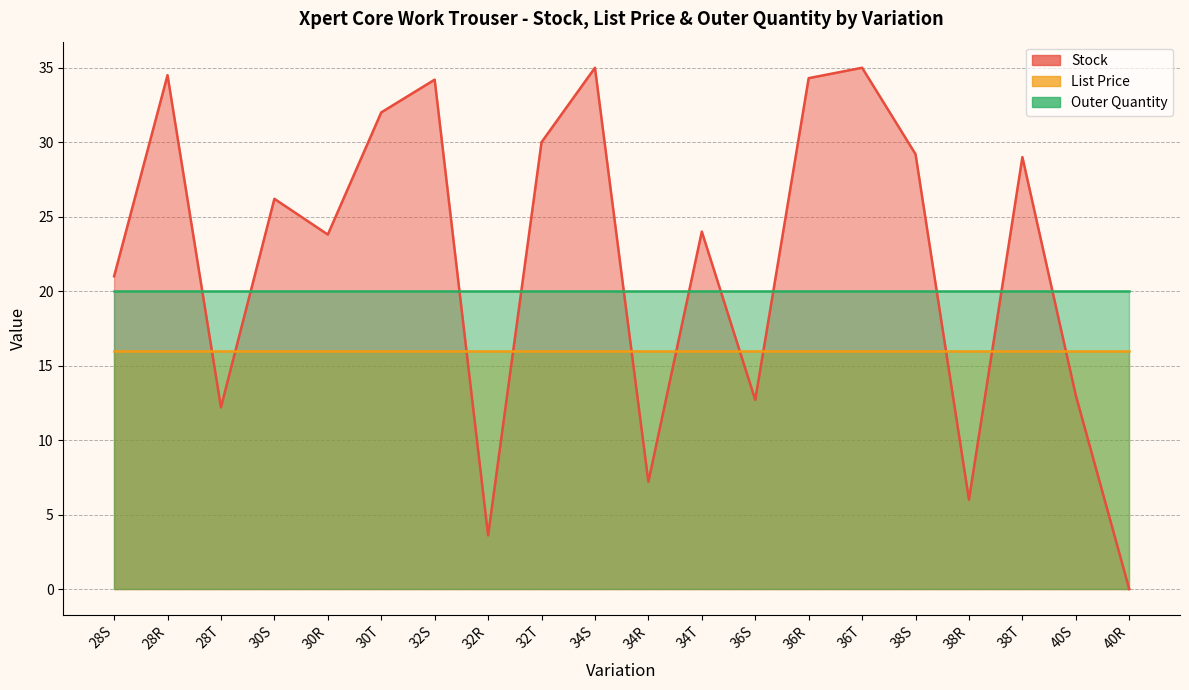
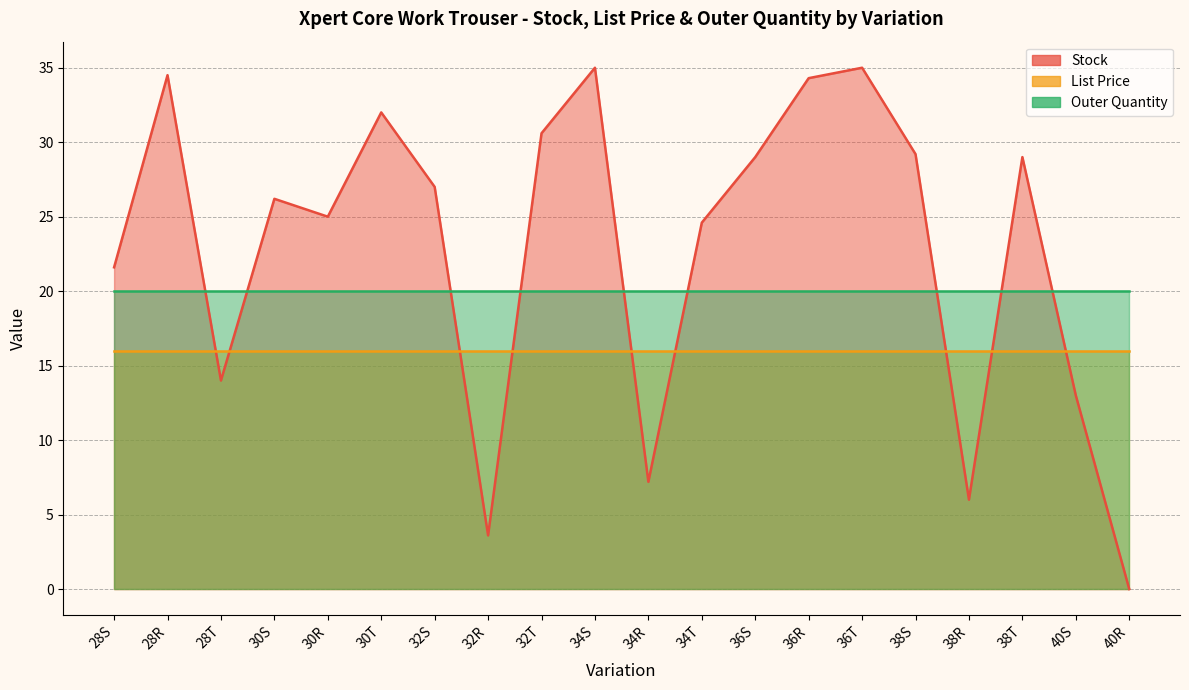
Stock, 28S: 21.0 -> 21.6
Stock, 28T: 12.2 -> 14.0
Stock, 30R: 23.8 -> 25.0
Stock, 32S: 34.2 -> 27.0
Stock, 32T: 30.0 -> 30.6
Stock, 34T: 24.0 -> 24.6
Stock, 36S: 12.7 -> 29.0
